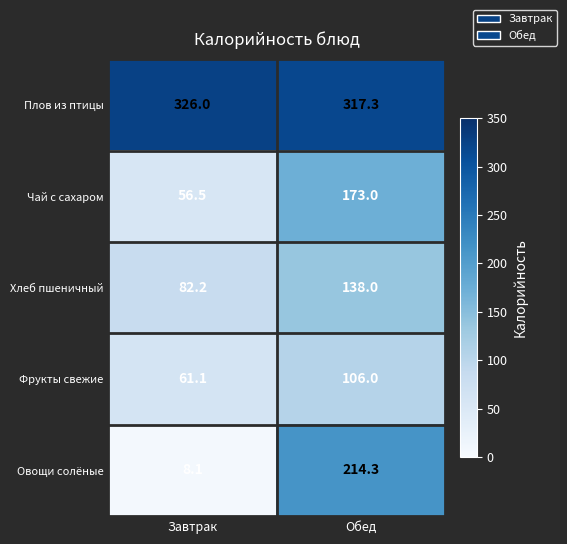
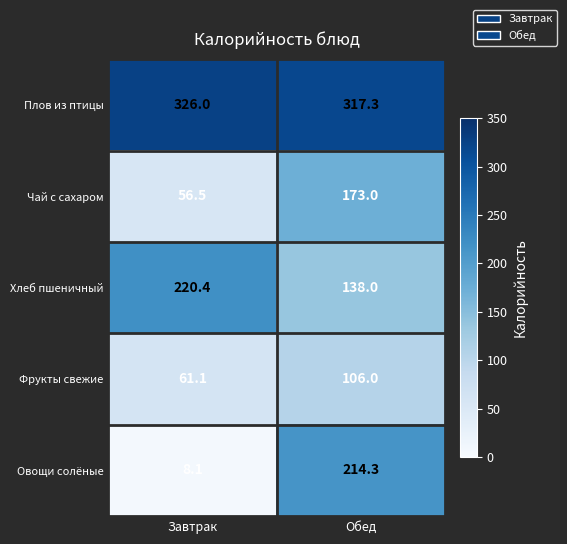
Хлеб пшеничный, Завтрак: 82.2 -> 220.4
